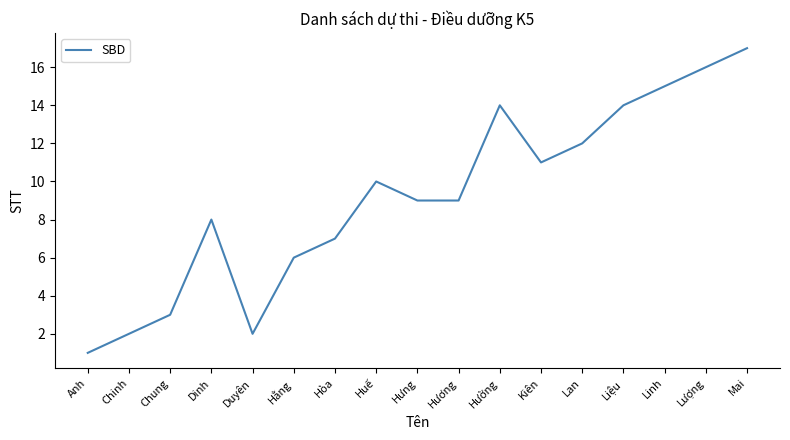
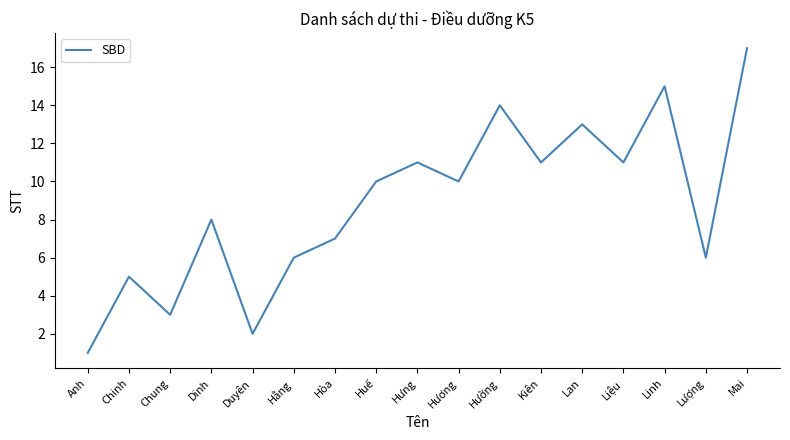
Chinh: 2 -> 5
Hưng: 9 -> 11
Hương: 9 -> 10
Lan: 12 -> 13
Liệu: 14 -> 11
Lượng: 16 -> 6
